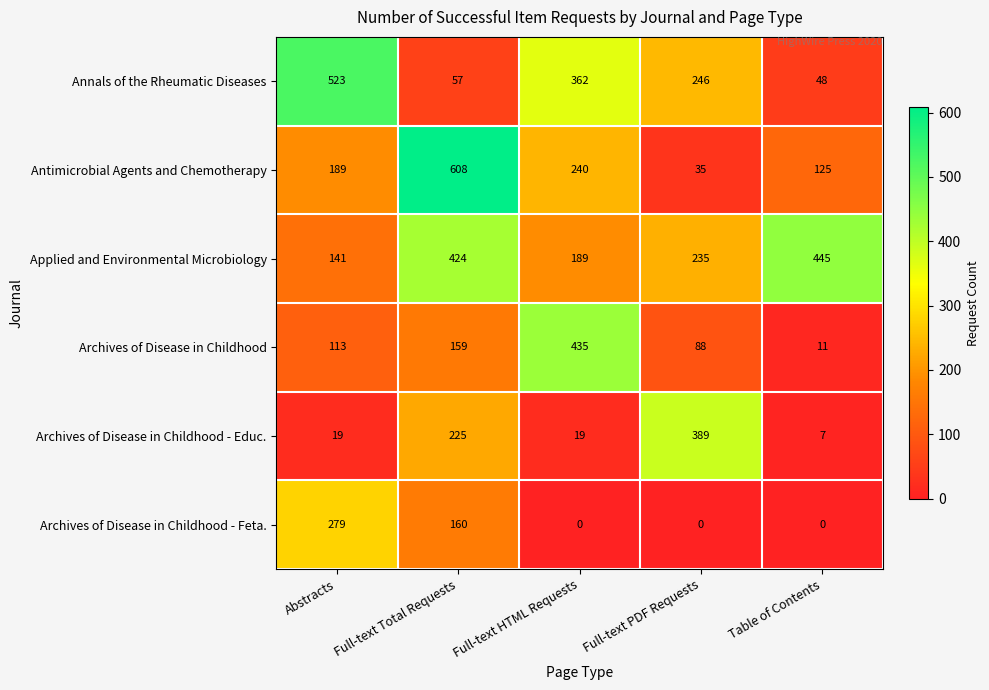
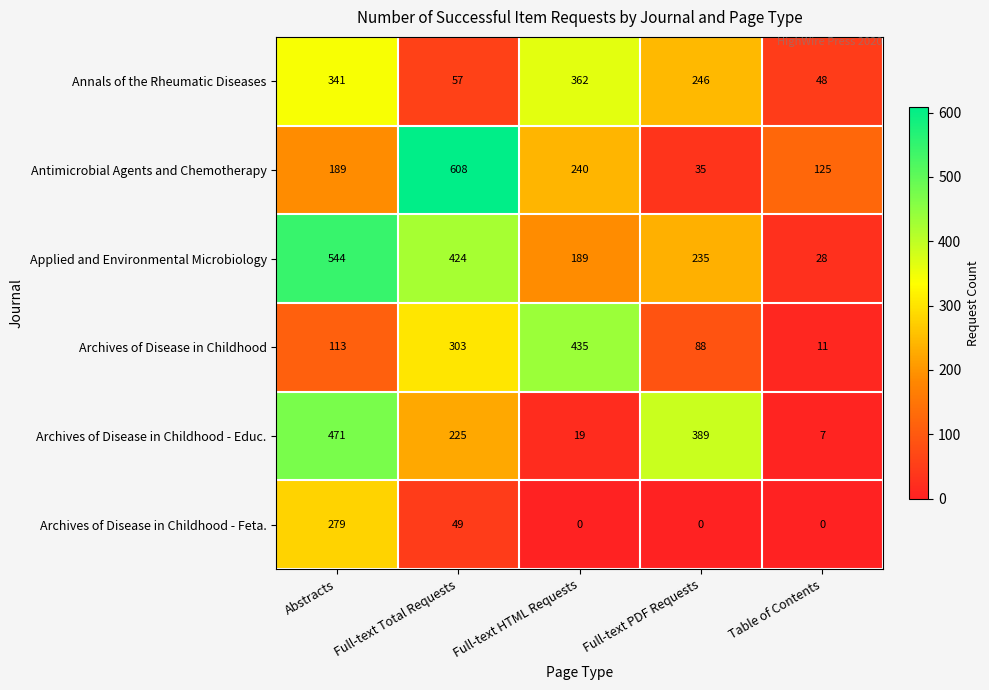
Annals of the Rheumatic Diseases, Abstracts: 523 -> 341
Applied and Environmental Microbiology, Abstracts: 141 -> 544
Applied and Environmental Microbiology, Table of Contents: 445 -> 28
Archives of Disease in Childhood, Full-text Total Requests: 159 -> 303
Archives of Disease in Childhood - Educ., Abstracts: 19 -> 471
Archives of Disease in Childhood - Feta., Full-text Total Requests: 160 -> 49
